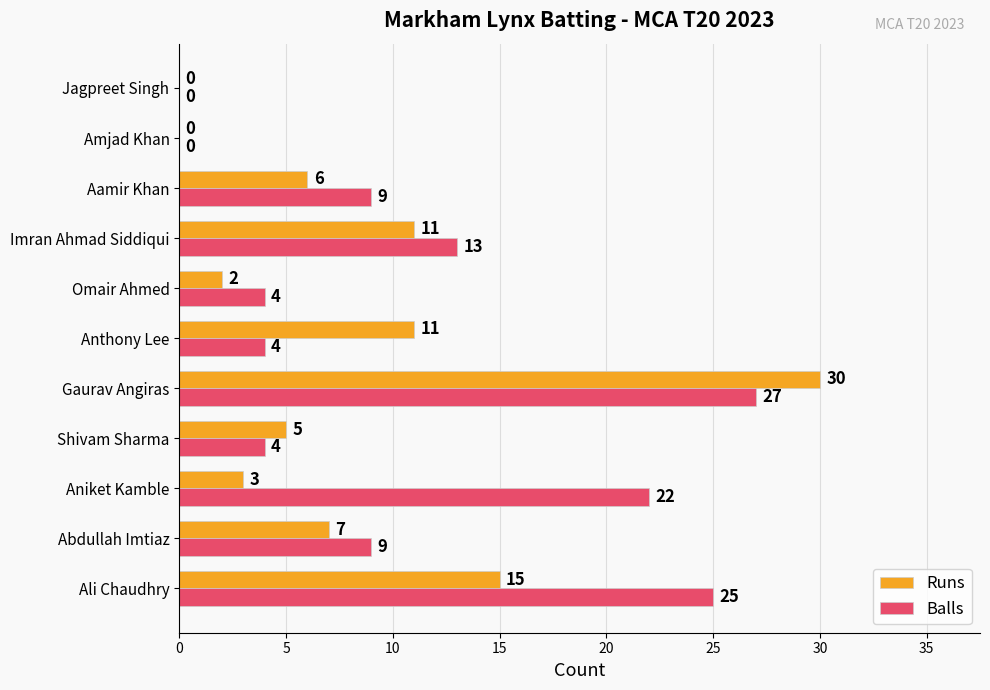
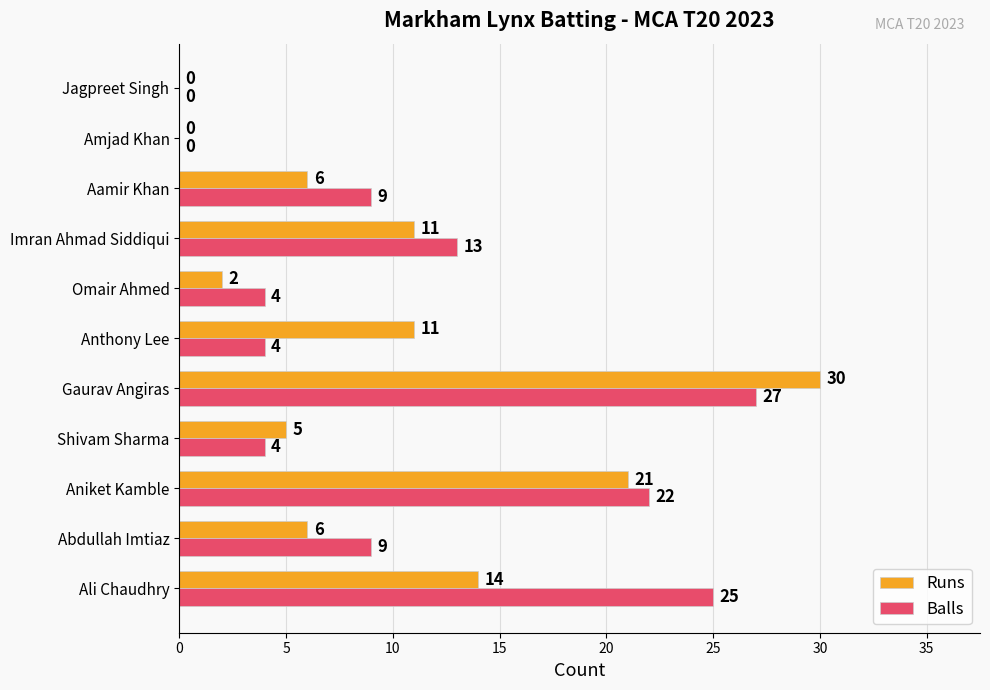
Runs, Aniket Kamble: 3 -> 21
Runs, Abdullah Imtiaz: 7 -> 6
Runs, Ali Chaudhry: 15 -> 14
